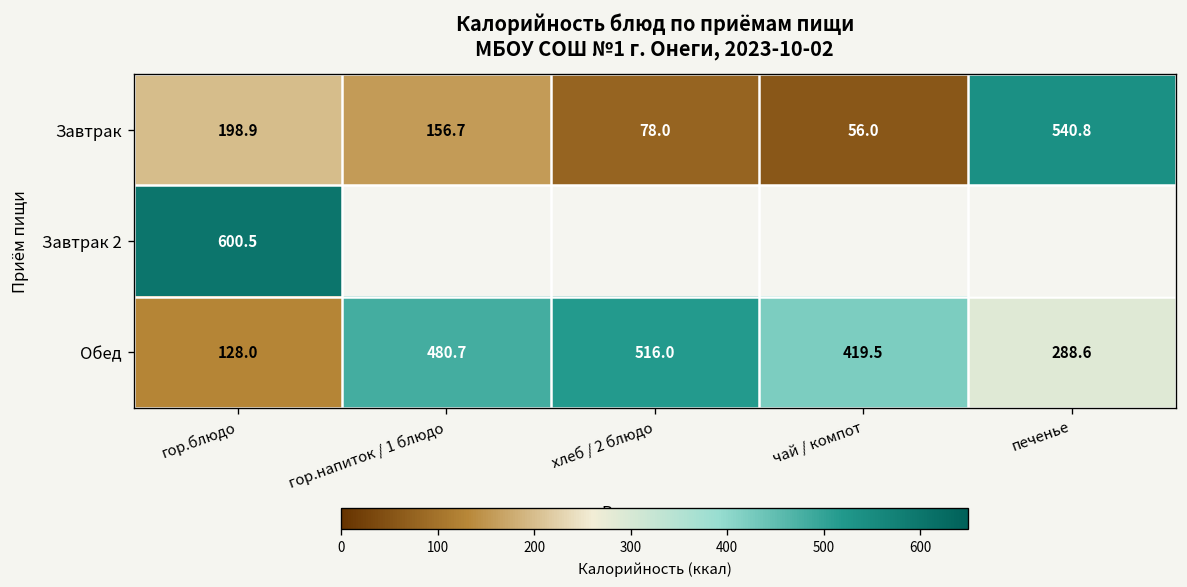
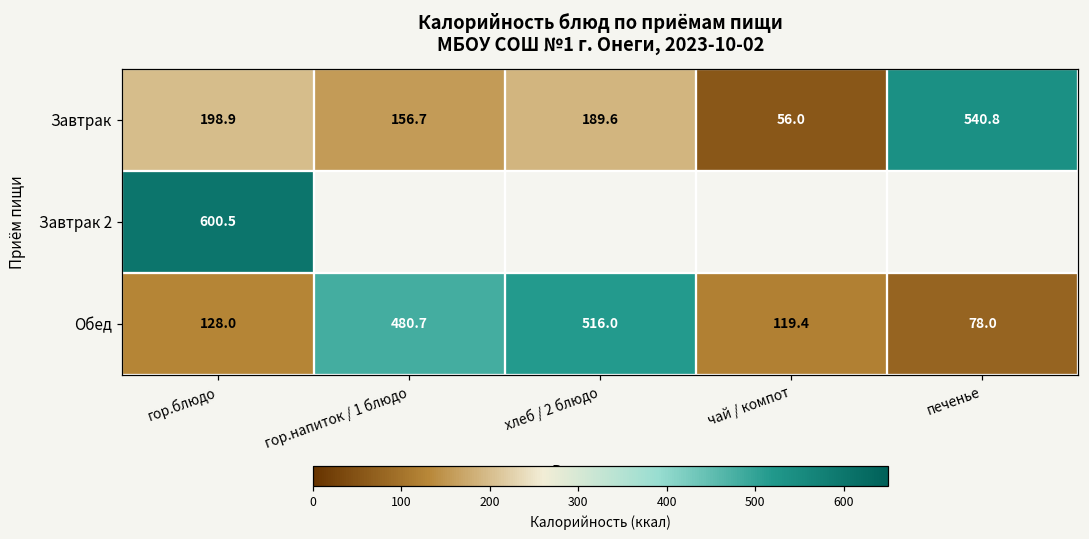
Завтрак, хлеб / 2 блюдо: 78.0 -> 189.6
Обед, чай / компот: 419.5 -> 119.4
Обед, печенье: 288.6 -> 78.0
